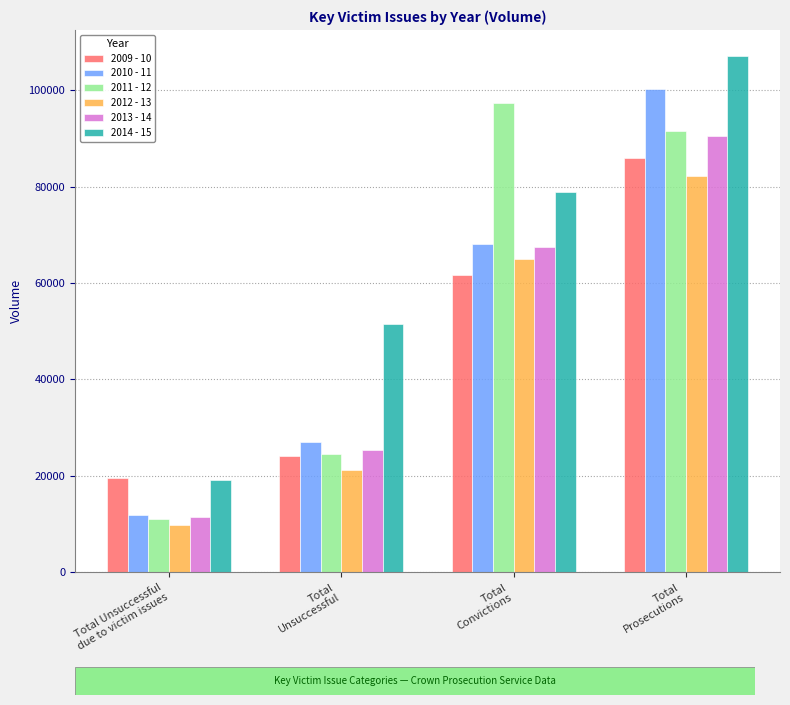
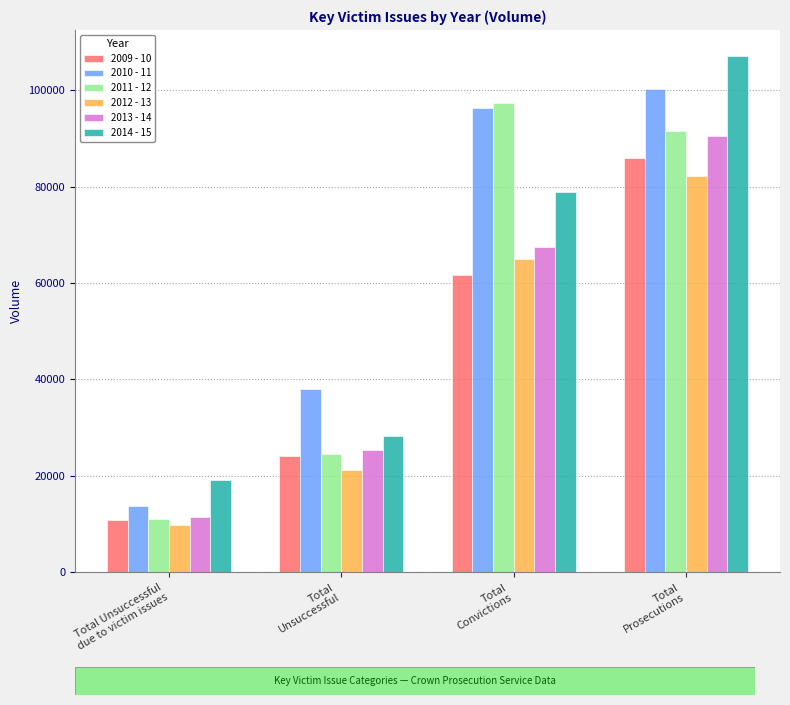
2009 - 10, Total Unsuccessful due to victim issues: 20000 -> 11000
2010 - 11, Total Unsuccessful due to victim issues: 12000 -> 14000
2010 - 11, Total Unsuccessful: 27000 -> 38000
2014 - 15, Total Unsuccessful: 51000 -> 28000
2010 - 11, Total Convictions: 68000 -> 96000
